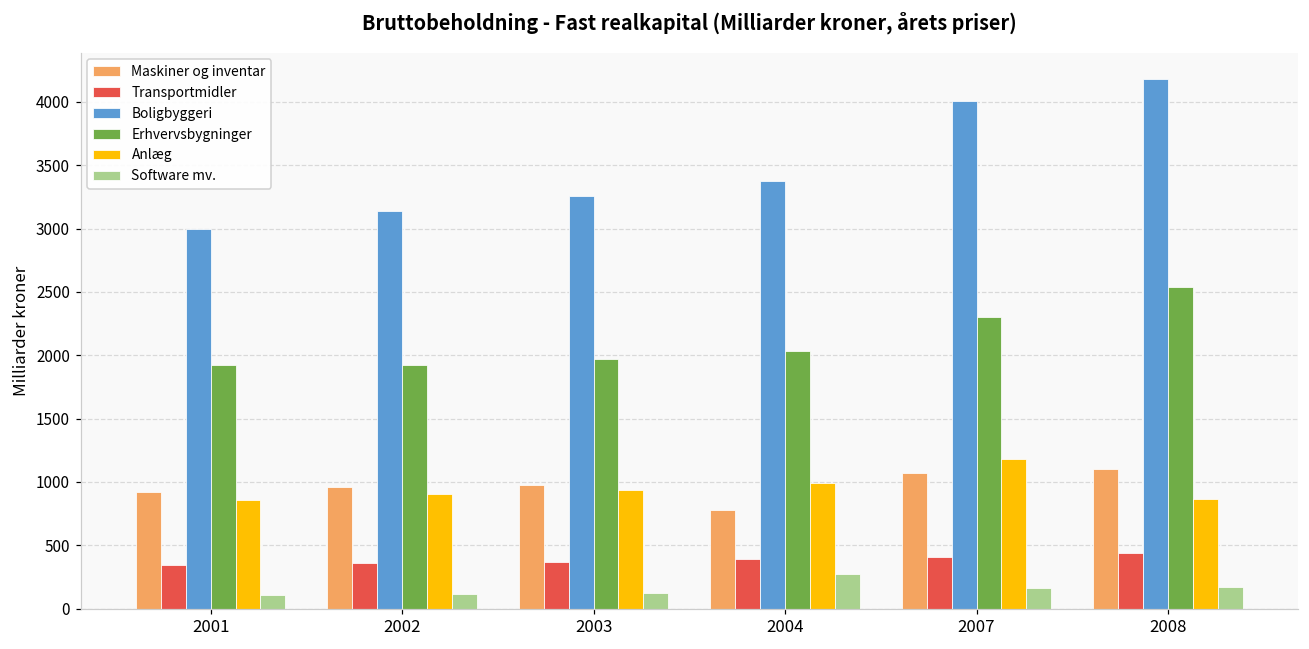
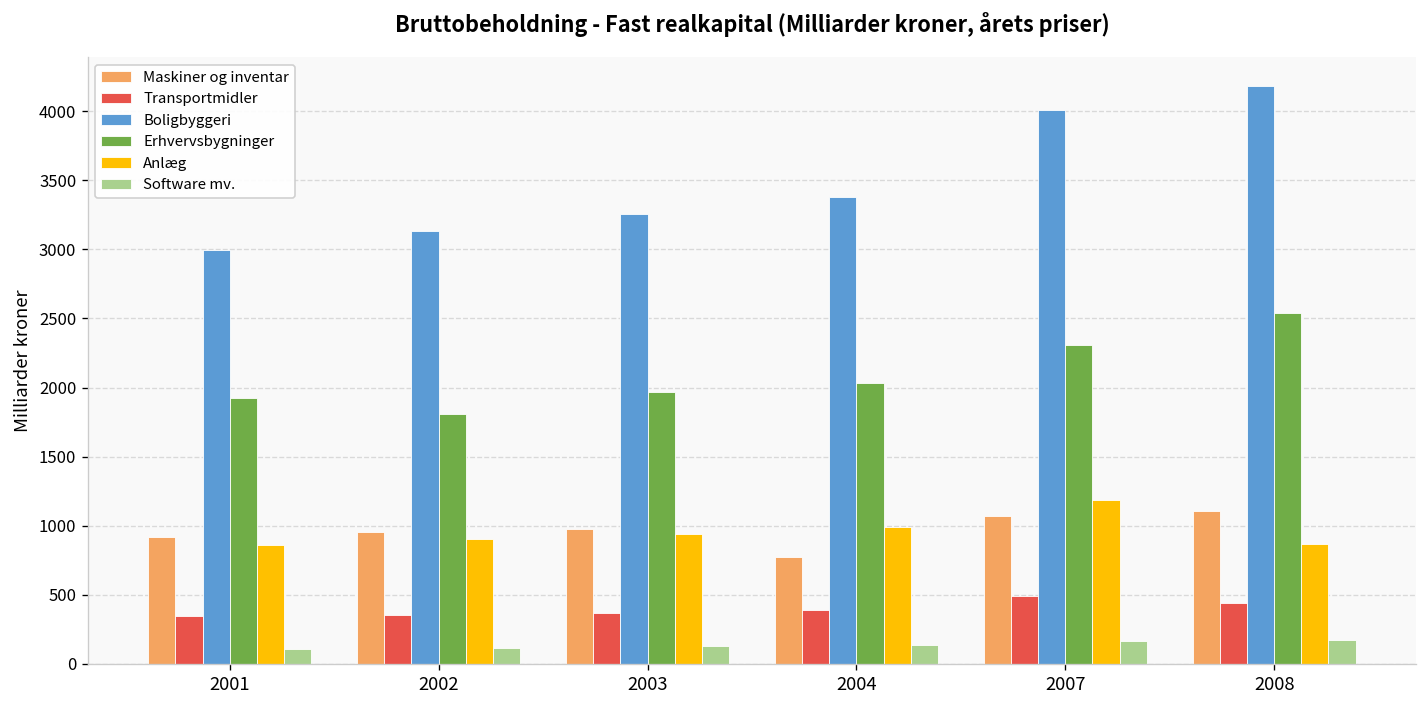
Erhvervsbygninger, 2002: 1930 -> 1810
Software mv., 2004: 280 -> 130
Transportmidler, 2007: 410 -> 490
